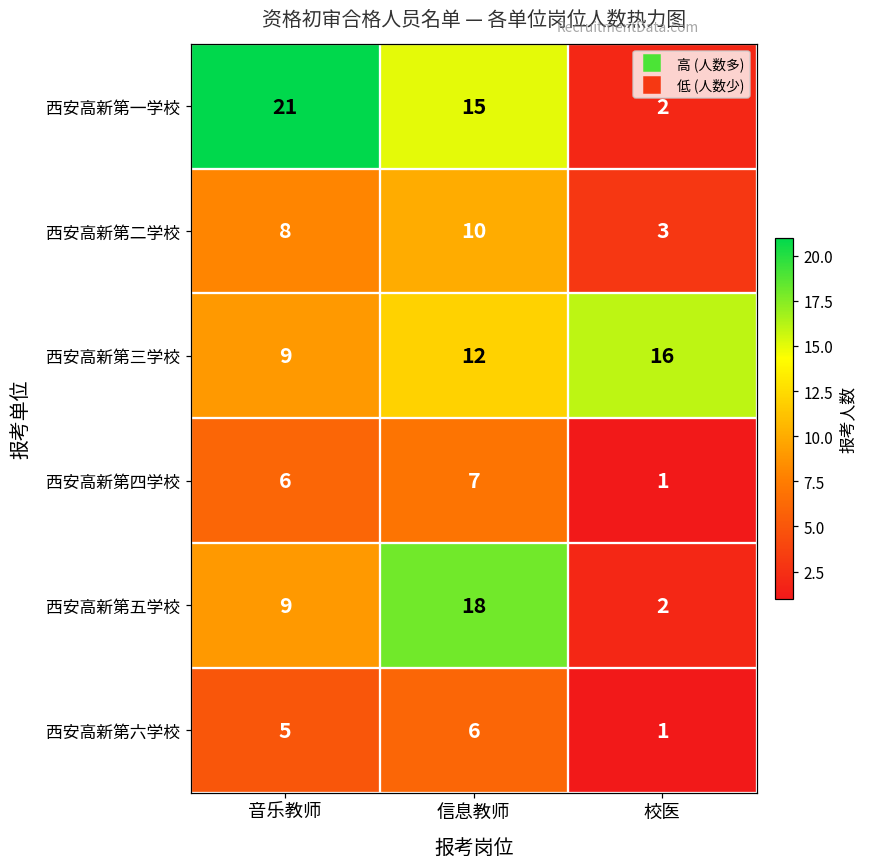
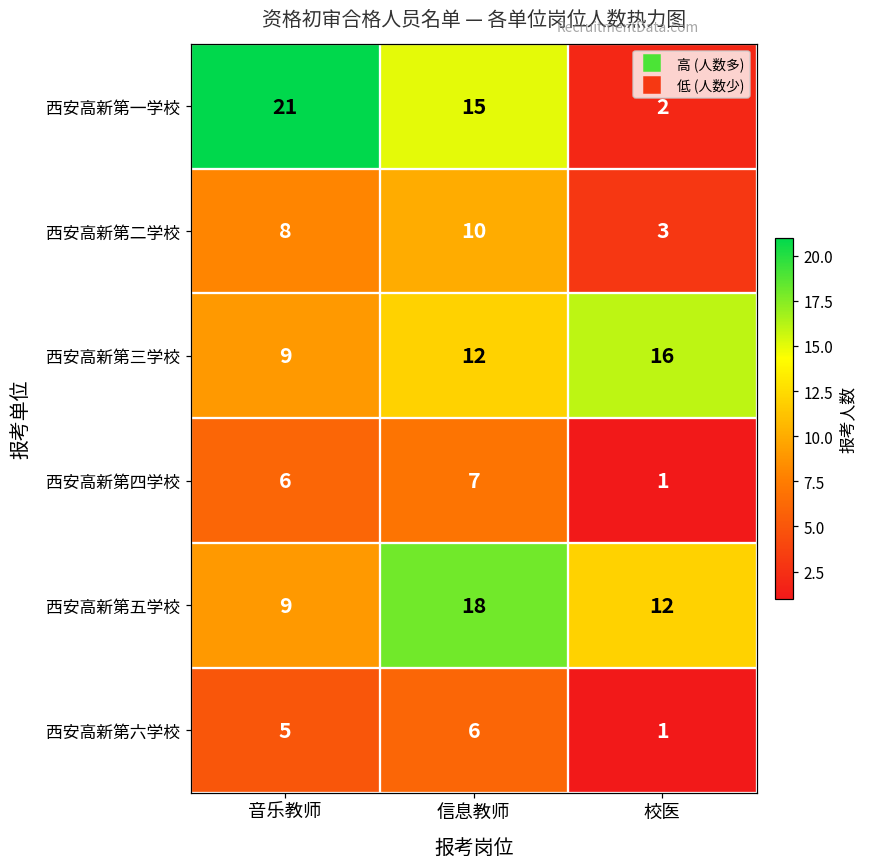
西安高新第五学校, 校医: 2 -> 12
